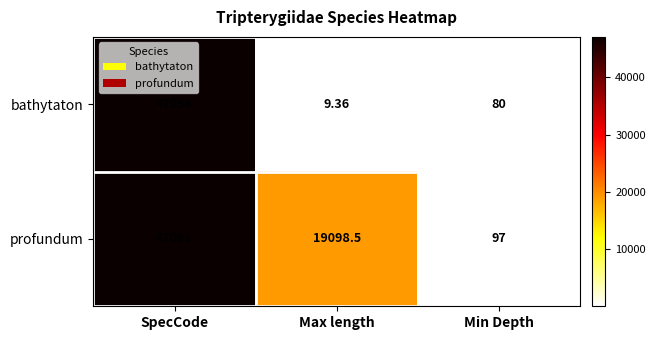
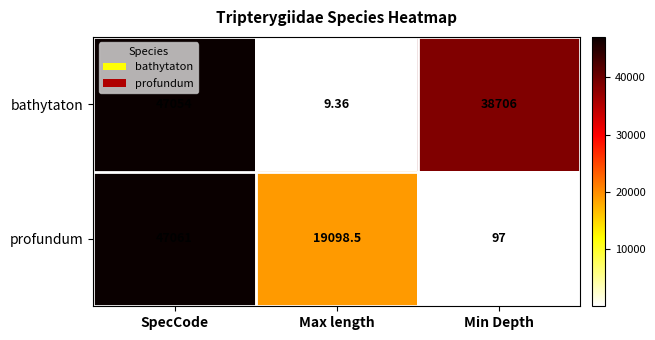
bathytaton, Min Depth: 80 -> 38706
